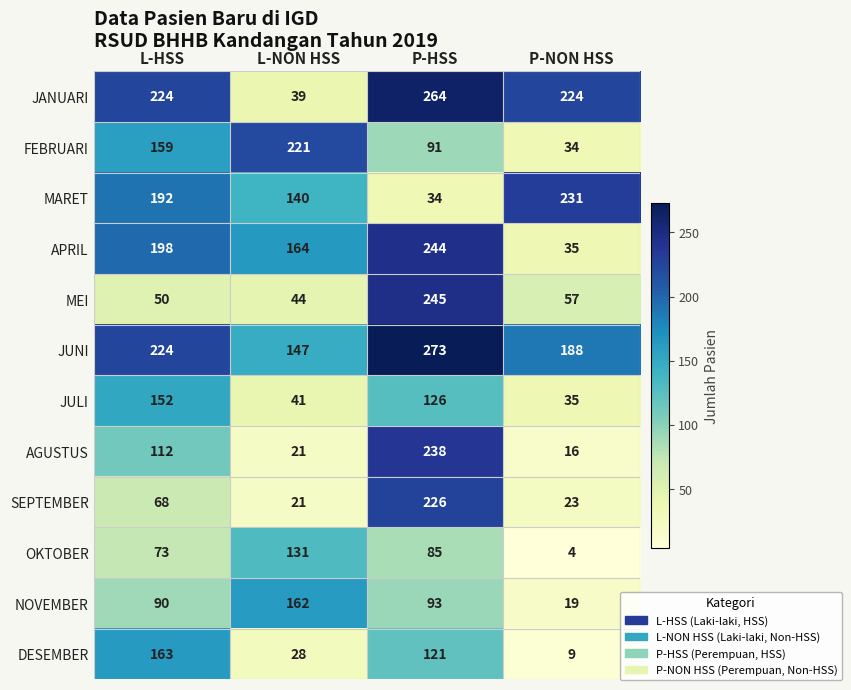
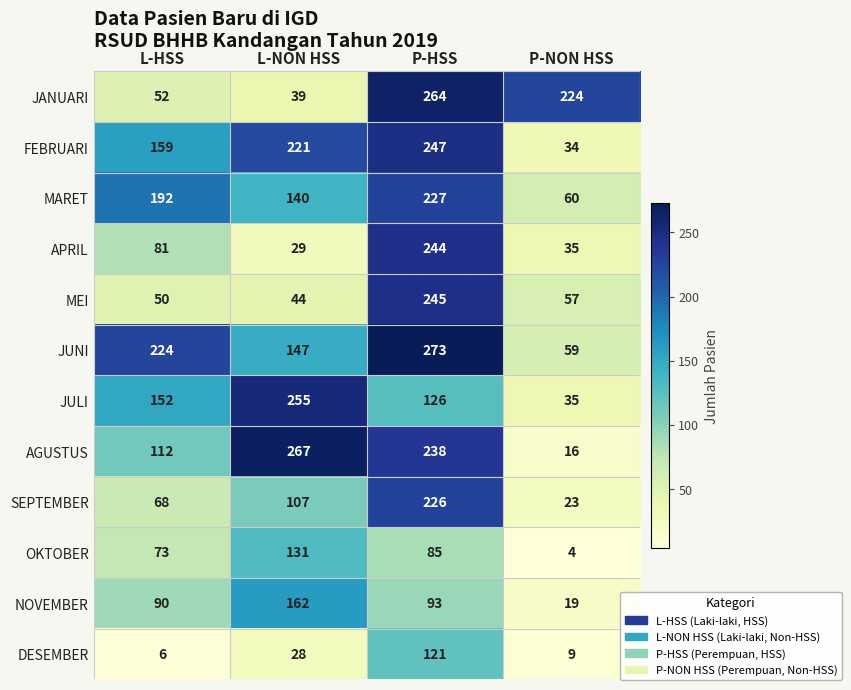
JANUARI, L-HSS: 224 -> 52
FEBRUARI, P-HSS: 91 -> 247
MARET, P-HSS: 34 -> 227
MARET, P-NON HSS: 231 -> 60
APRIL, L-HSS: 198 -> 81
APRIL, L-NON HSS: 164 -> 29
JUNI, P-NON HSS: 188 -> 59
JULI, L-NON HSS: 41 -> 255
AGUSTUS, L-NON HSS: 21 -> 267
SEPTEMBER, L-NON HSS: 21 -> 107
DESEMBER, L-HSS: 163 -> 6
